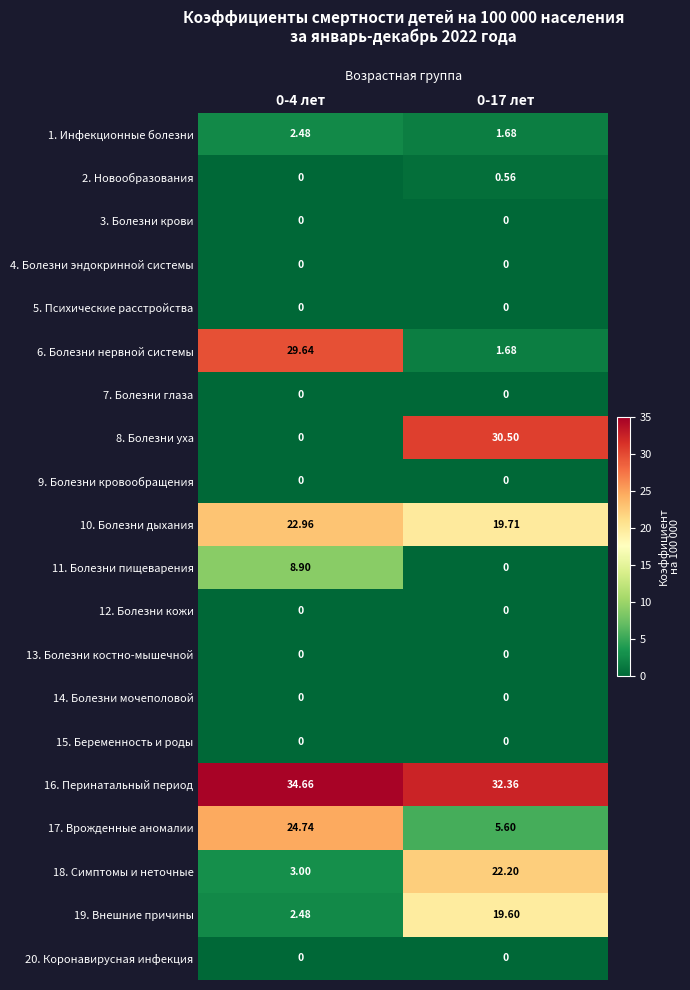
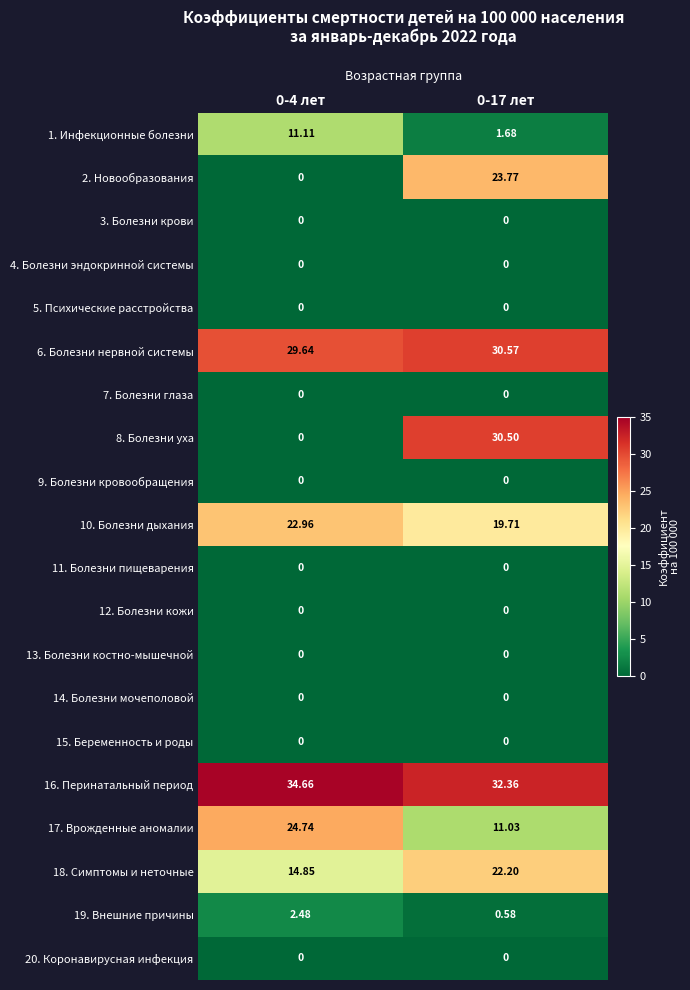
1. Инфекционные болезни, 0-4 лет: 2.48 -> 11.11
2. Новообразования, 0-17 лет: 0.56 -> 23.77
6. Болезни нервной системы, 0-17 лет: 1.68 -> 30.57
11. Болезни пищеварения, 0-4 лет: 8.90 -> 0
17. Врожденные аномалии, 0-17 лет: 5.60 -> 11.03
18. Симптомы и неточные, 0-4 лет: 3.00 -> 14.85
19. Внешние причины, 0-17 лет: 19.60 -> 0.58
